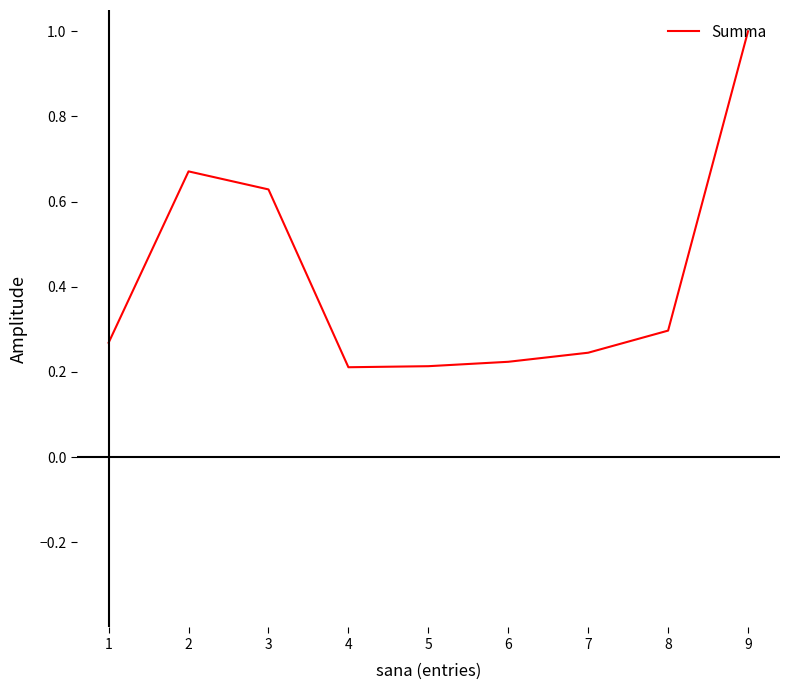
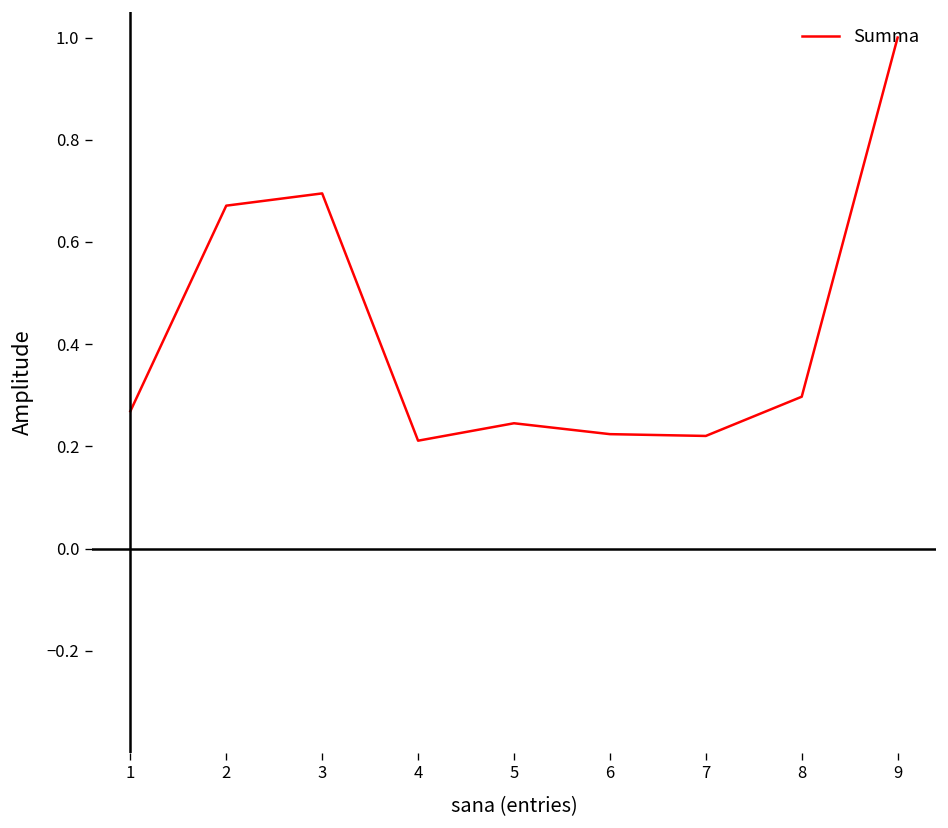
3: 0.63 -> 0.70
5: 0.21 -> 0.25
7: 0.25 -> 0.22
